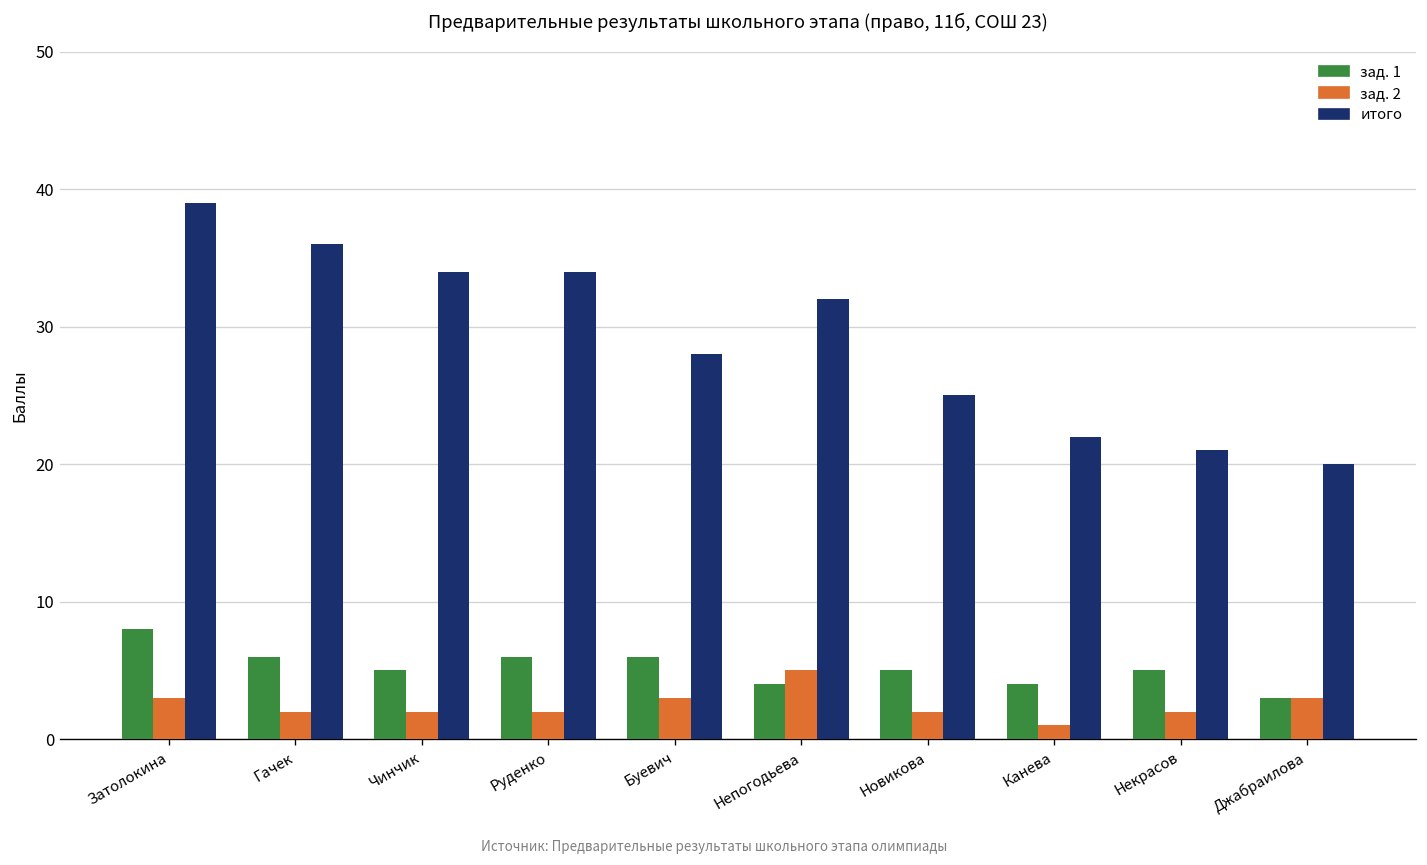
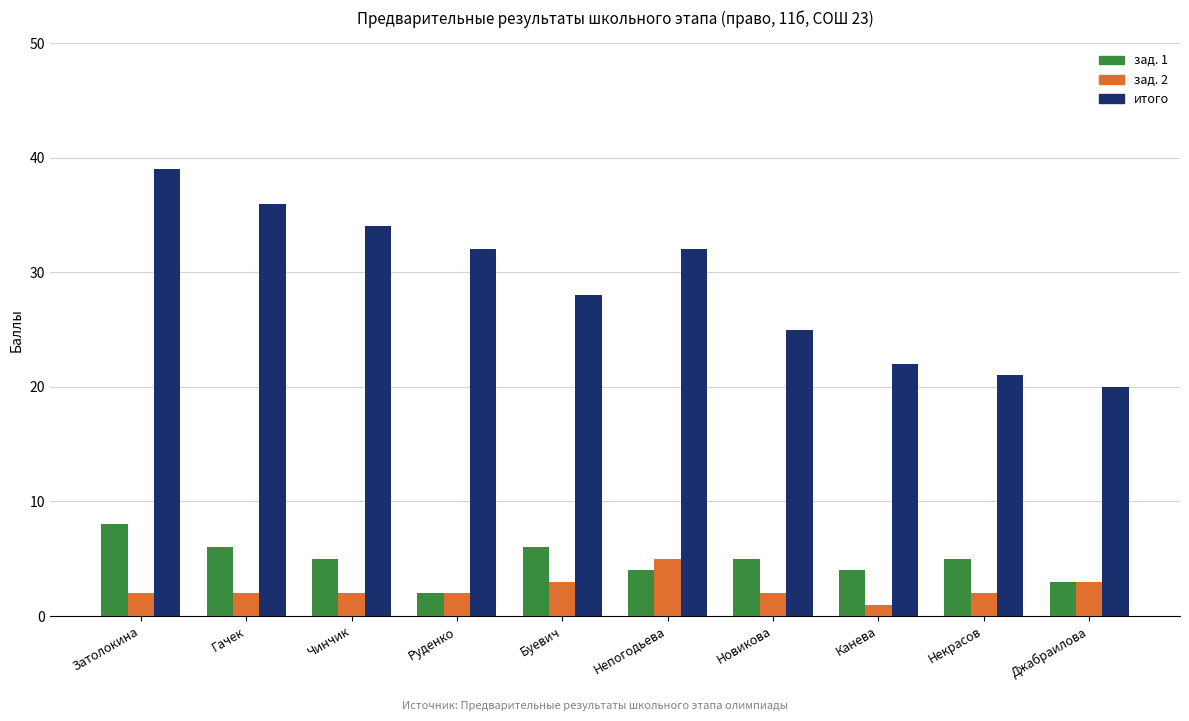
зад. 2, Затолокина: 3 -> 2
зад. 1, Руденко: 6 -> 2
итого, Руденко: 34 -> 32
